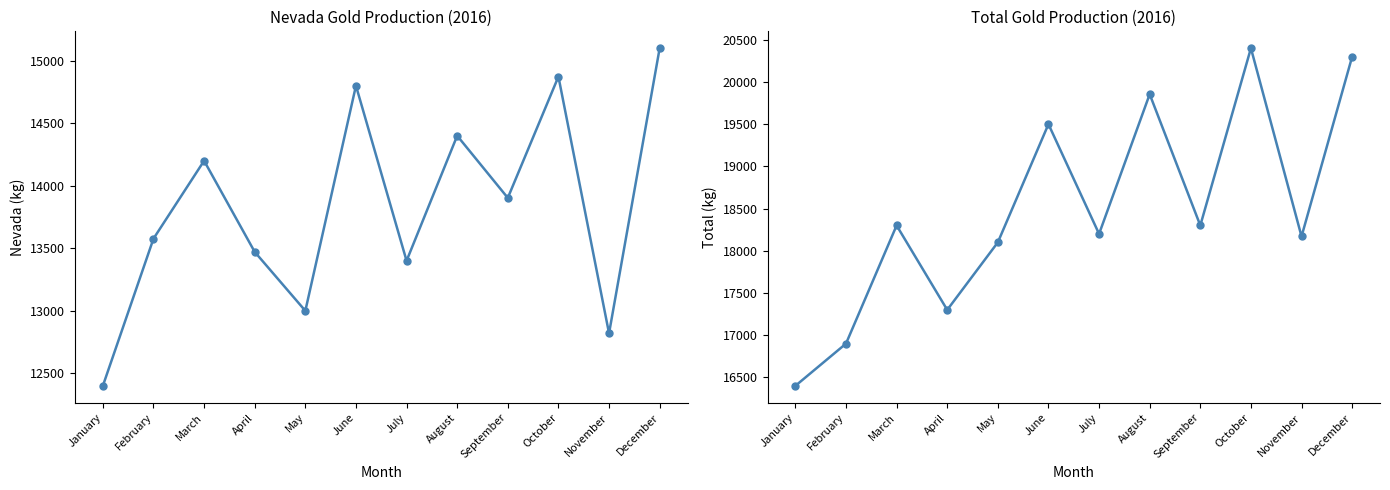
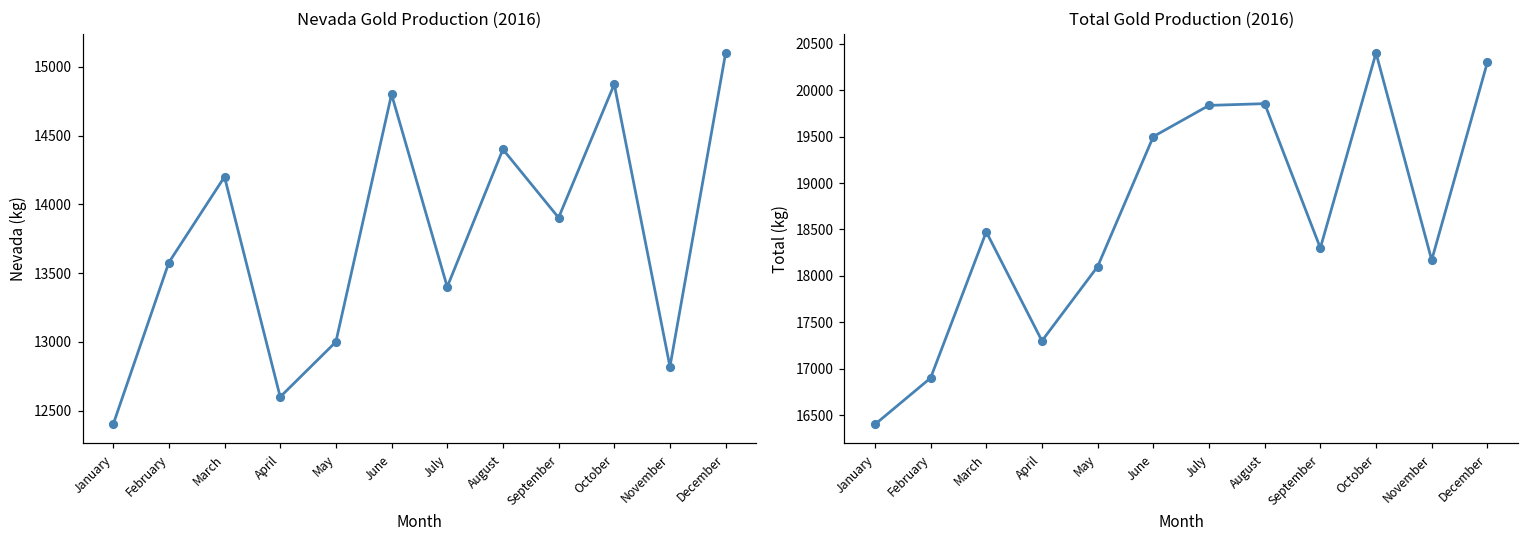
Nevada Gold Production (2016), April: 13470 -> 12600
Total Gold Production (2016), March: 18300 -> 18500
Total Gold Production (2016), July: 18200 -> 19800
